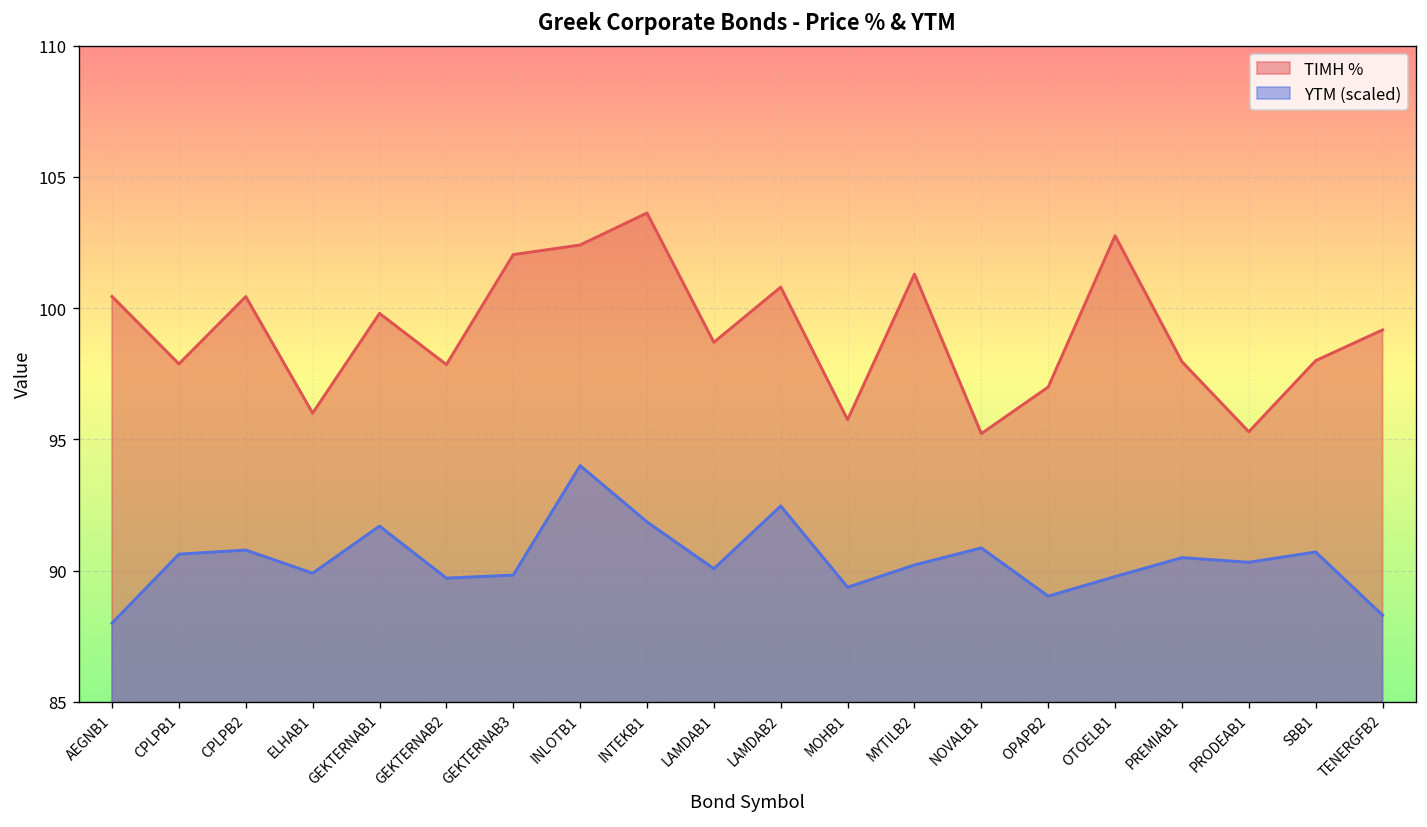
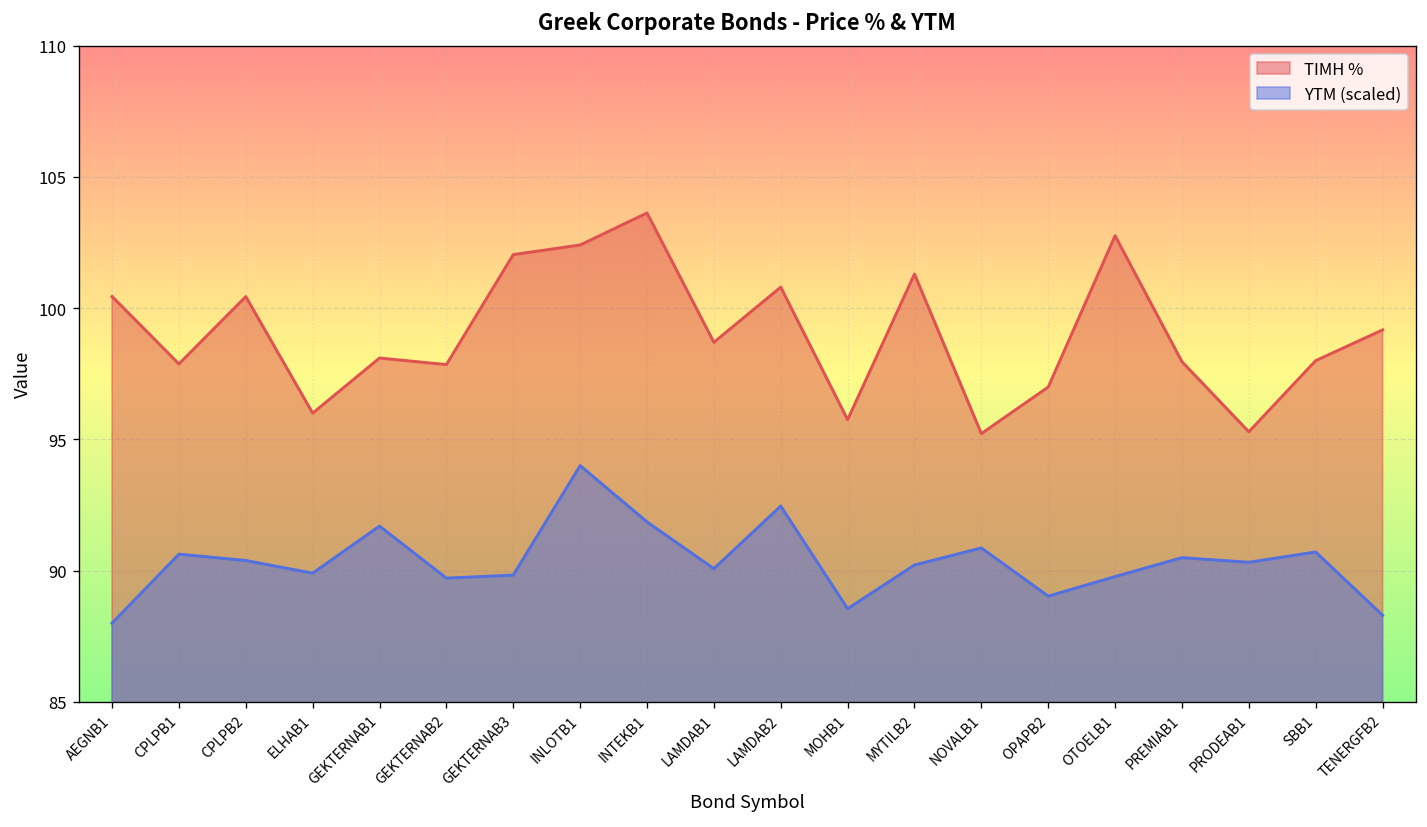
YTM (scaled), CPLPB2: 90.8 -> 90.4
ΤΙΜΗ %, GEKTERNAB1: 99.8 -> 98.1
YTM (scaled), MOHB1: 89.4 -> 88.5
